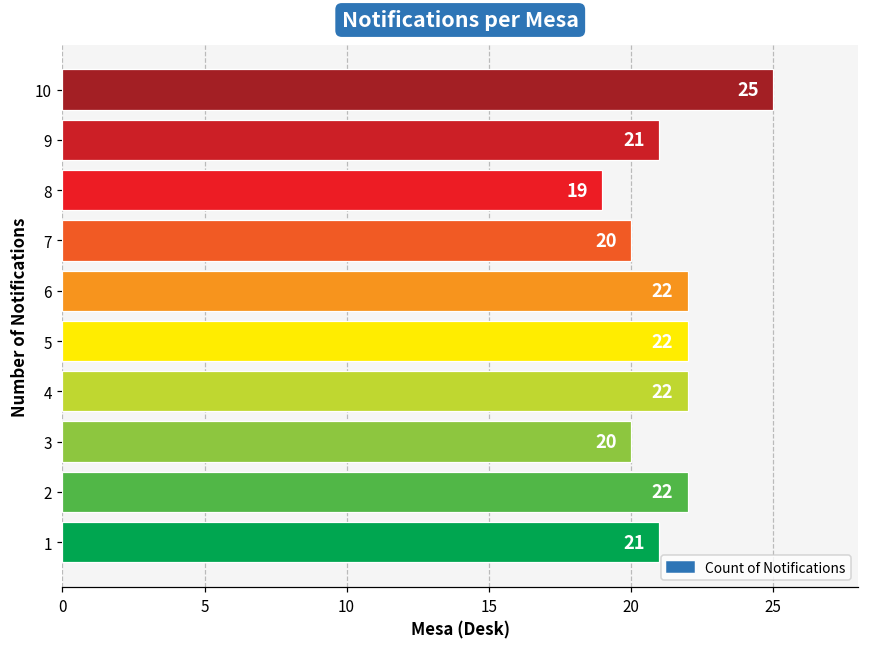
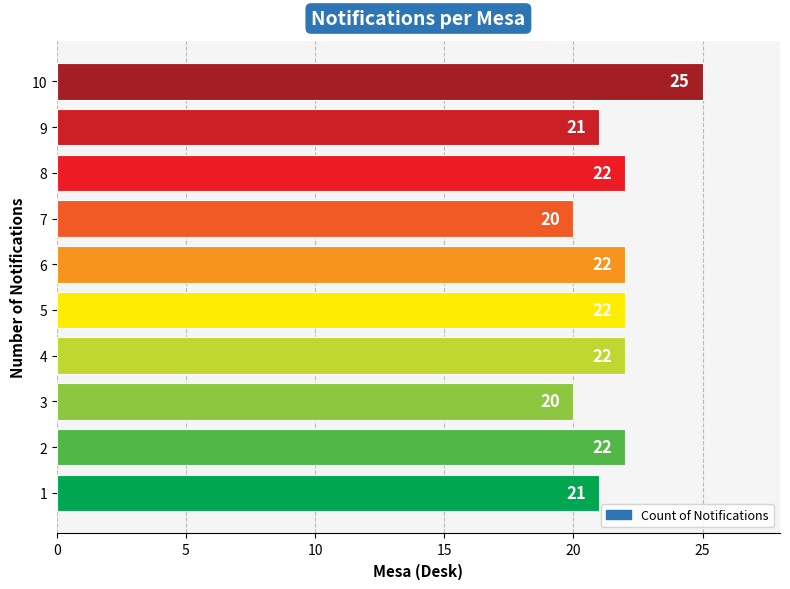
8: 19 -> 22
